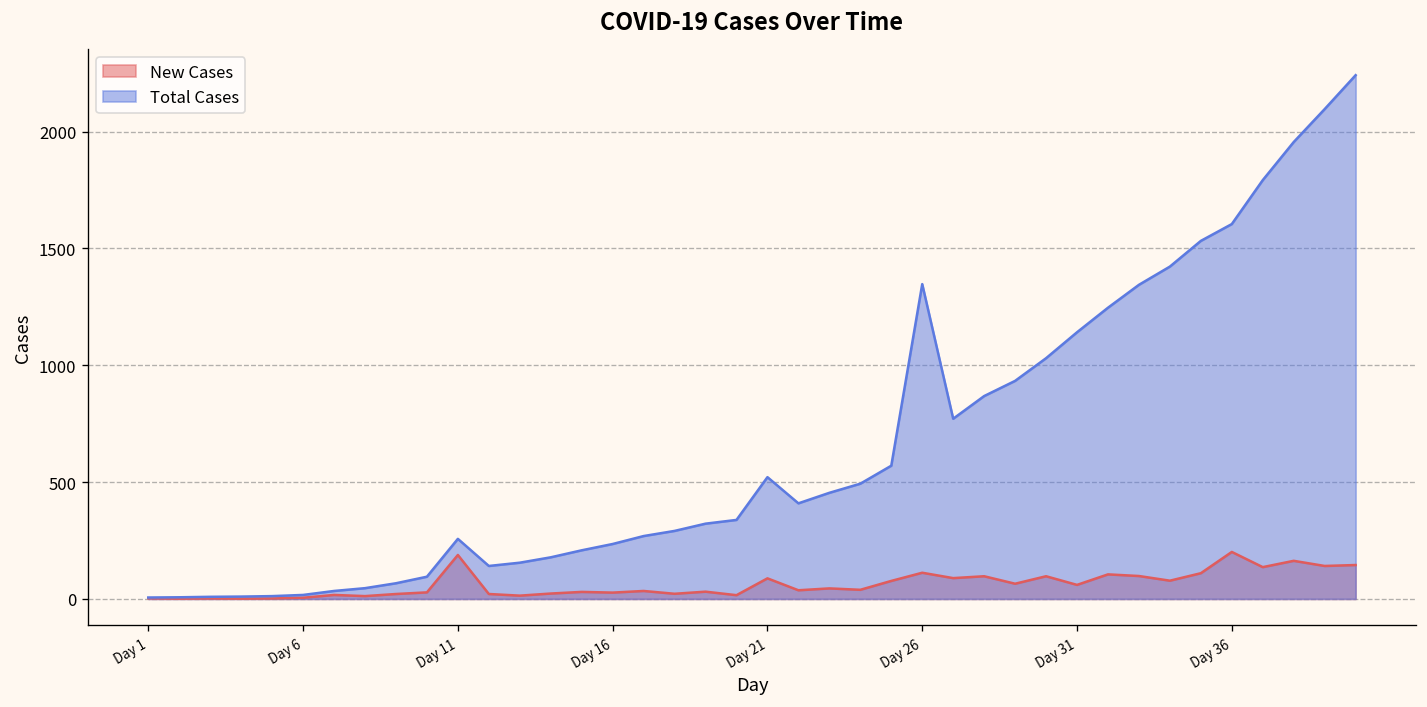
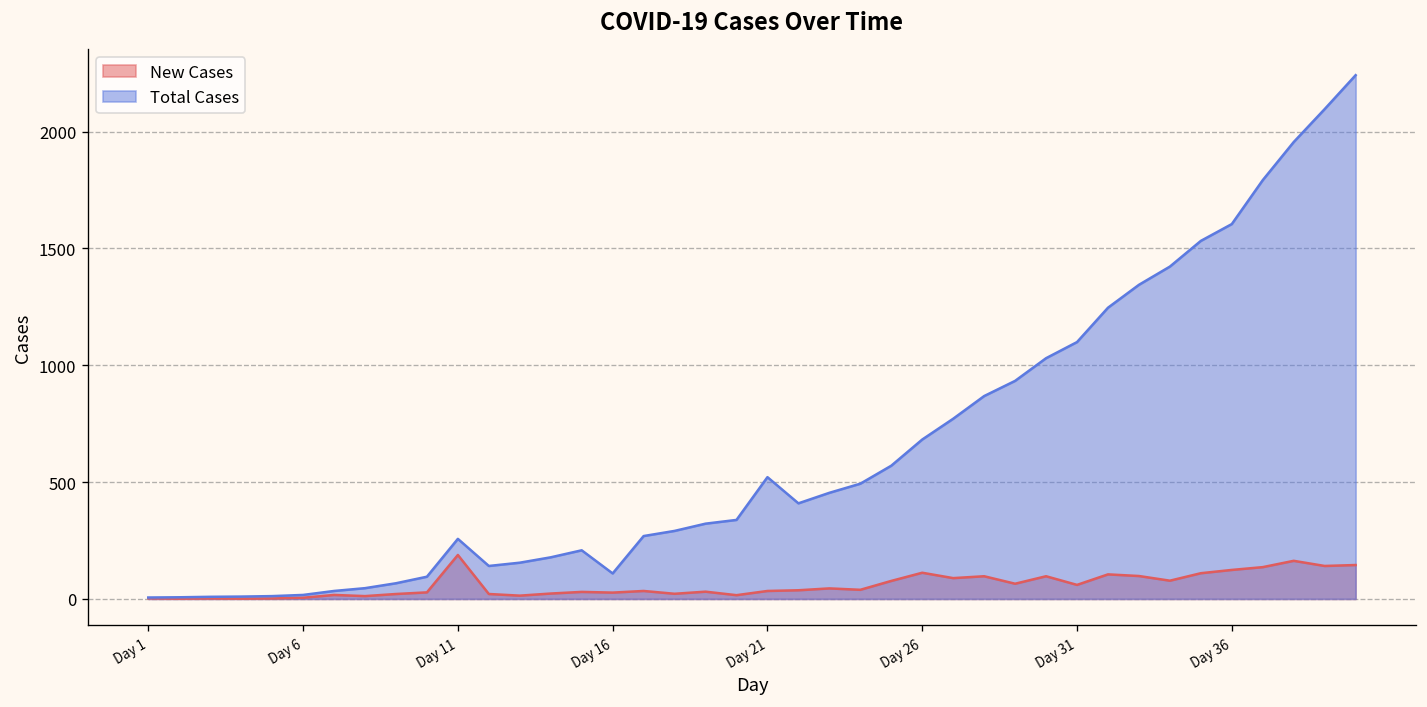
Total Cases, Day 16: 240 -> 110
New Cases, Day 21: 90 -> 30
Total Cases, Day 26: 1350 -> 680
Total Cases, Day 31: 1140 -> 1100
New Cases, Day 36: 200 -> 120
